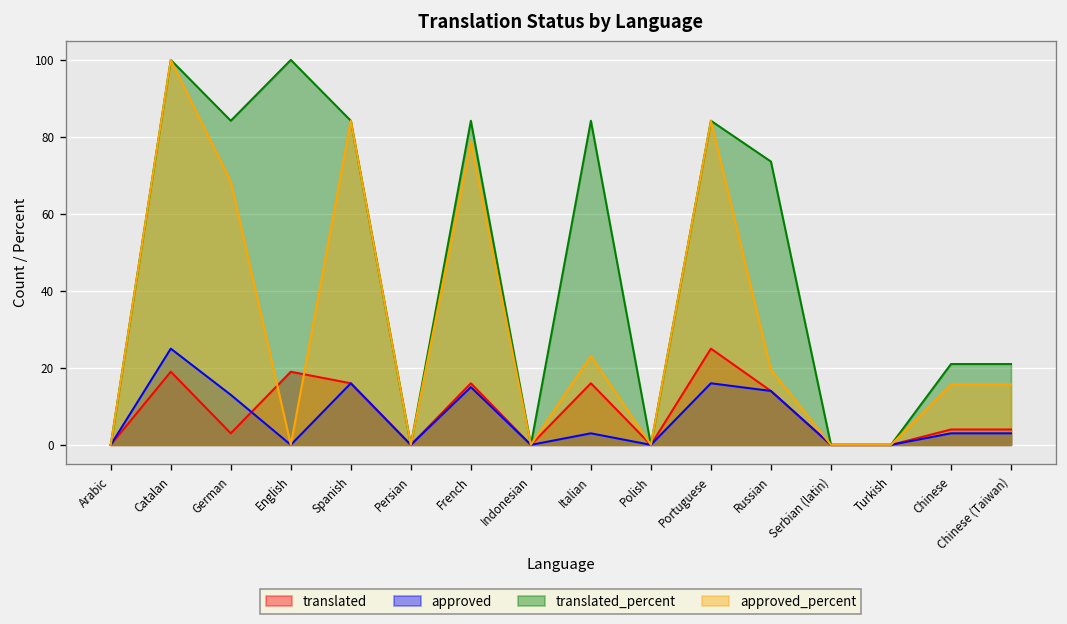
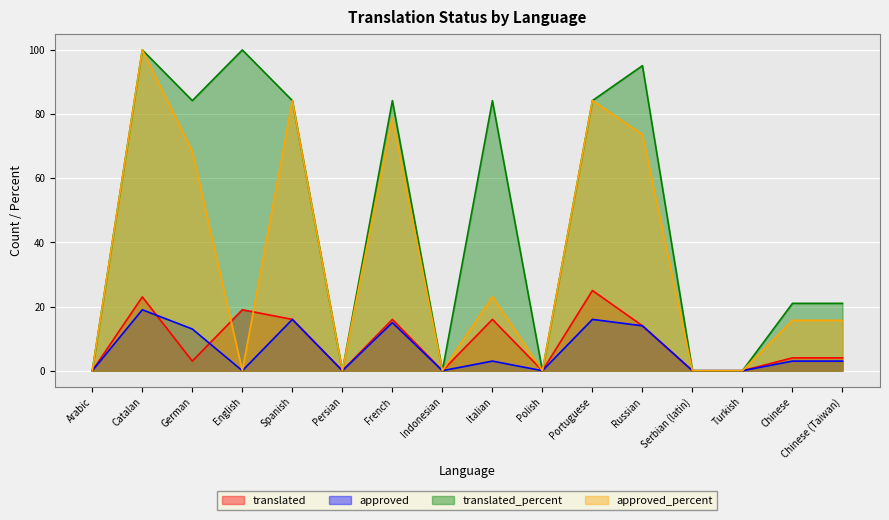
translated, Catalan: 19 -> 23
approved, Catalan: 25 -> 19
translated_percent, Russian: 74 -> 95
approved_percent, Russian: 20 -> 74
